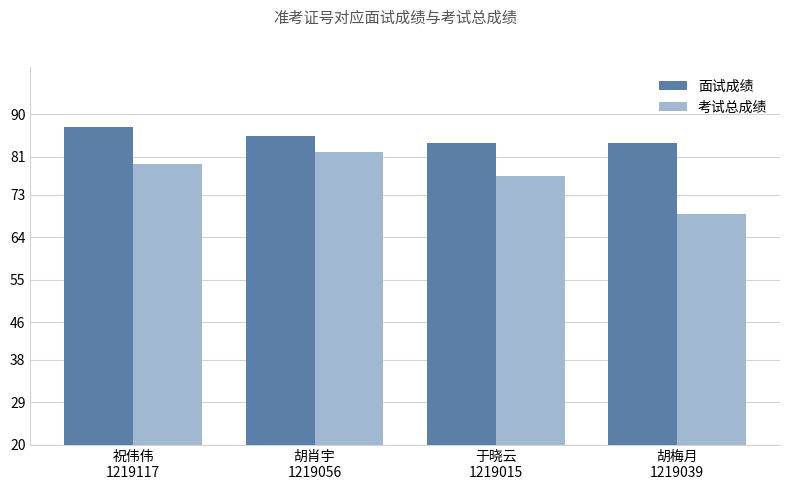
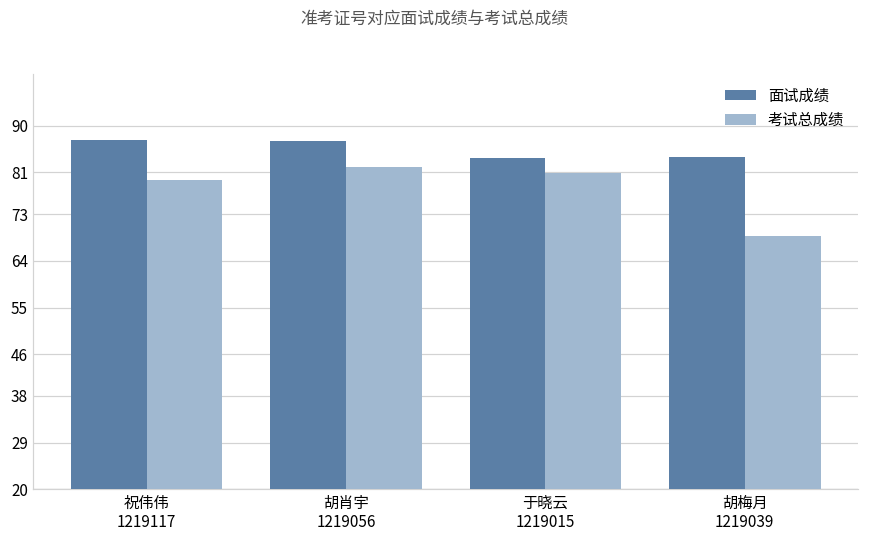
面试成绩, 胡肖宇 1219056: 85 -> 87
考试总成绩, 于晓云 1219015: 77 -> 81
